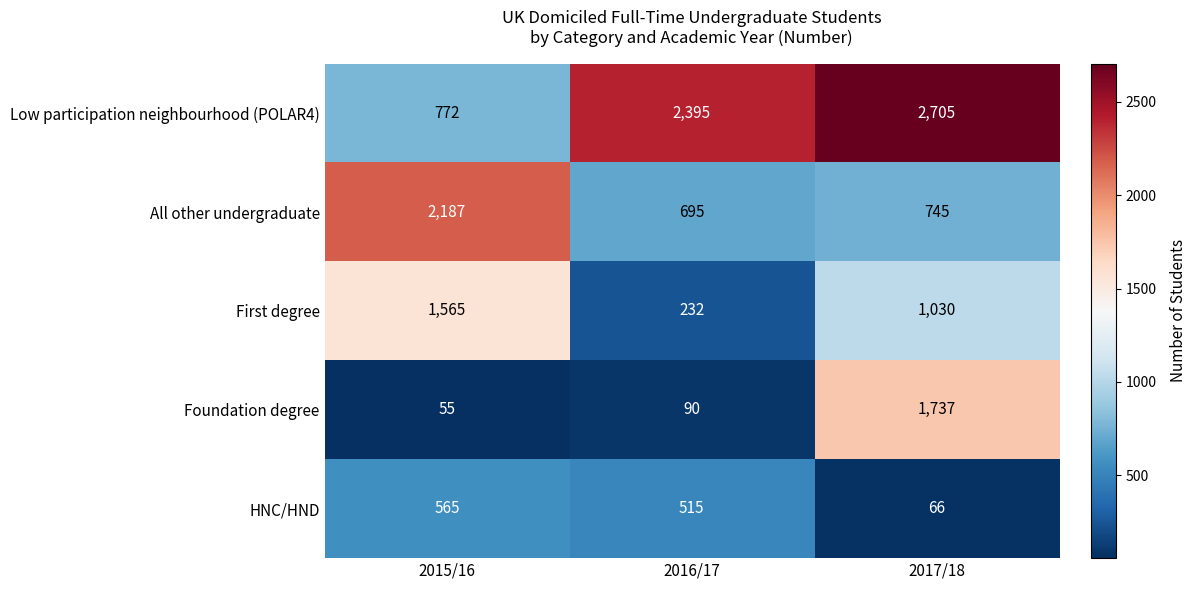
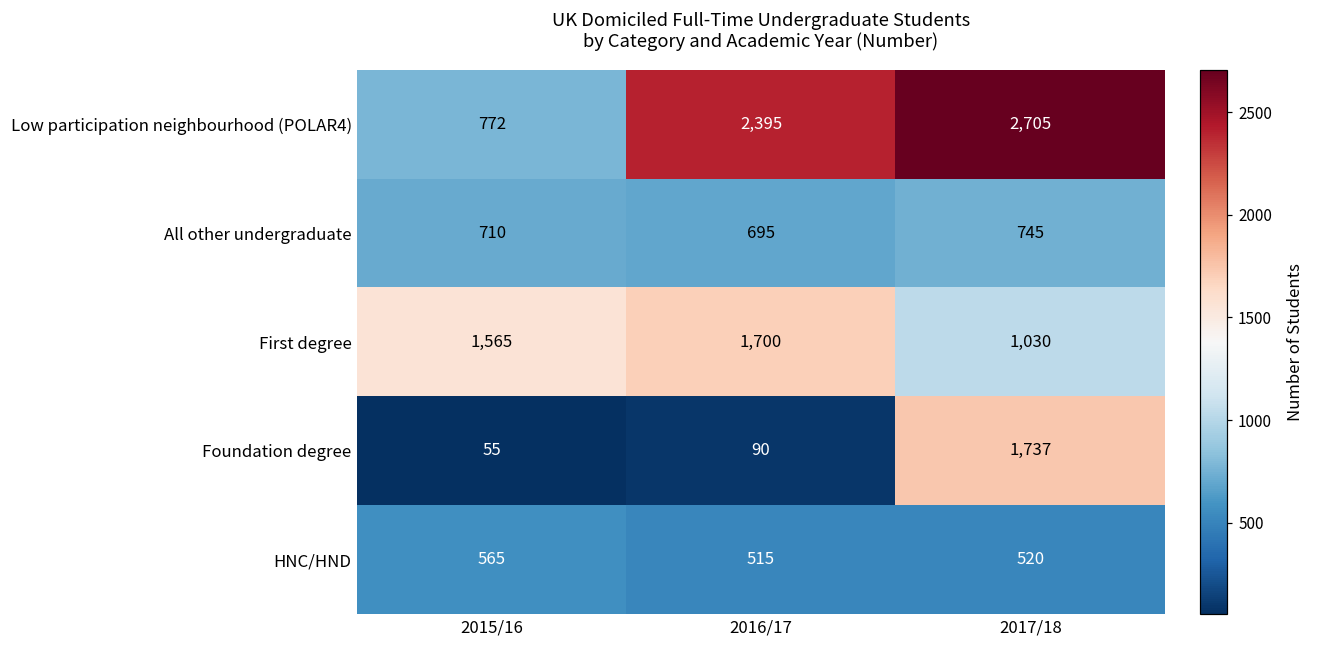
All other undergraduate, 2015/16: 2,187 -> 710
First degree, 2016/17: 232 -> 1,700
HNC/HND, 2017/18: 66 -> 520
